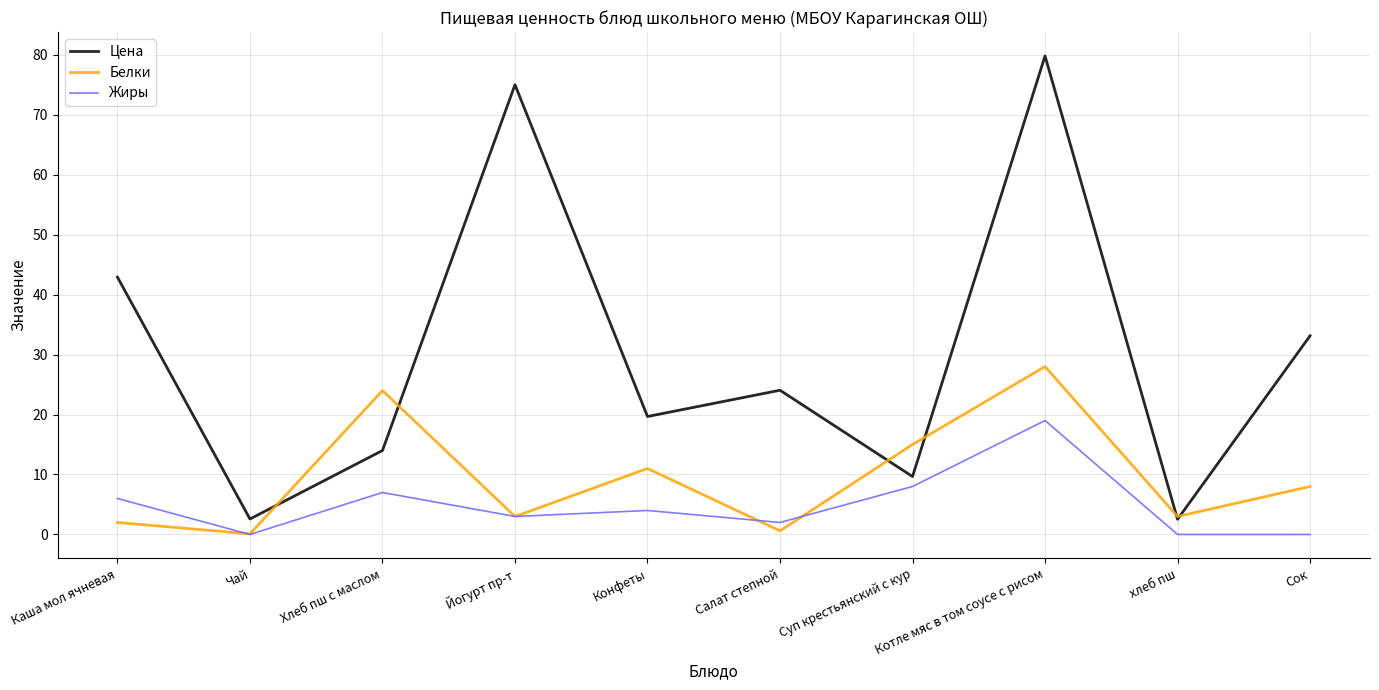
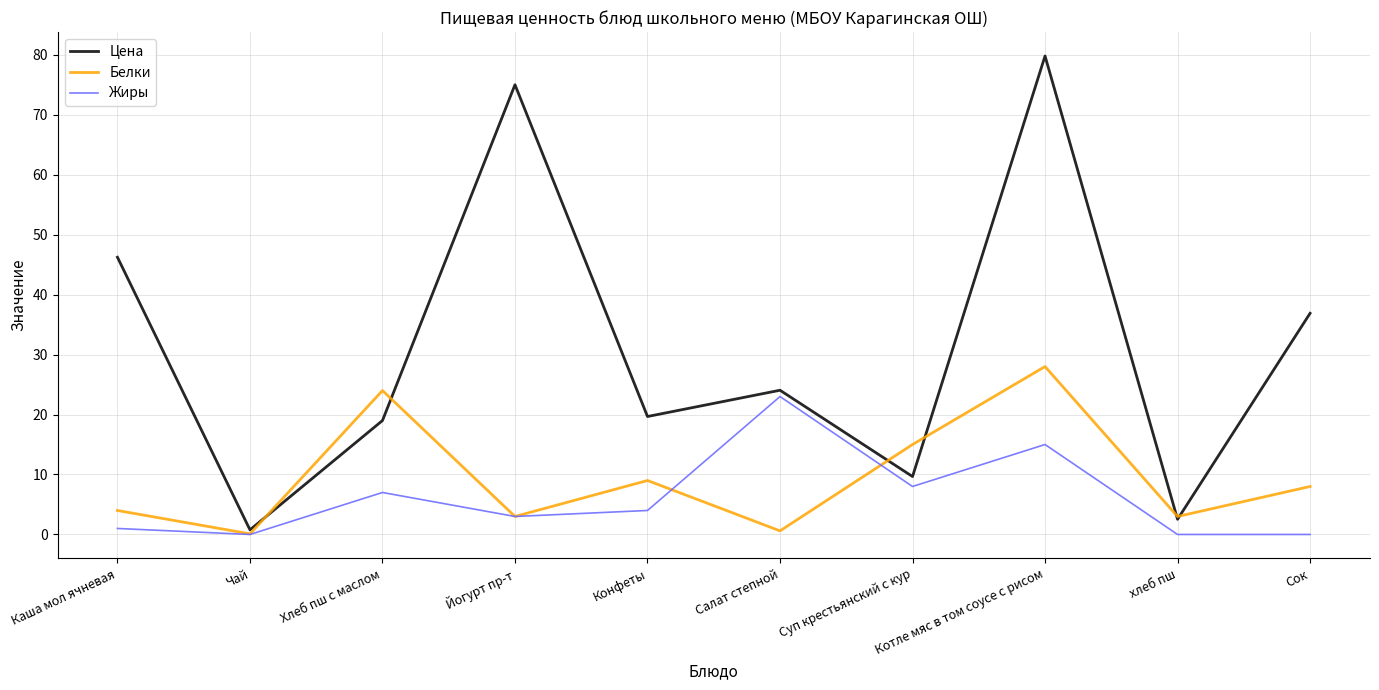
Цена, Каша мол ячневая: 43 -> 46
Белки, Каша мол ячневая: 2 -> 4
Жиры, Каша мол ячневая: 6 -> 1
Цена, Чай: 3 -> 1
Цена, Хлеб пш с маслом: 14 -> 19
Белки, Конфеты: 11 -> 9
Жиры, Салат степной: 2 -> 23
Жиры, Котле мяс в том соусе с рисом: 19 -> 15
Цена, Сок: 33 -> 37
